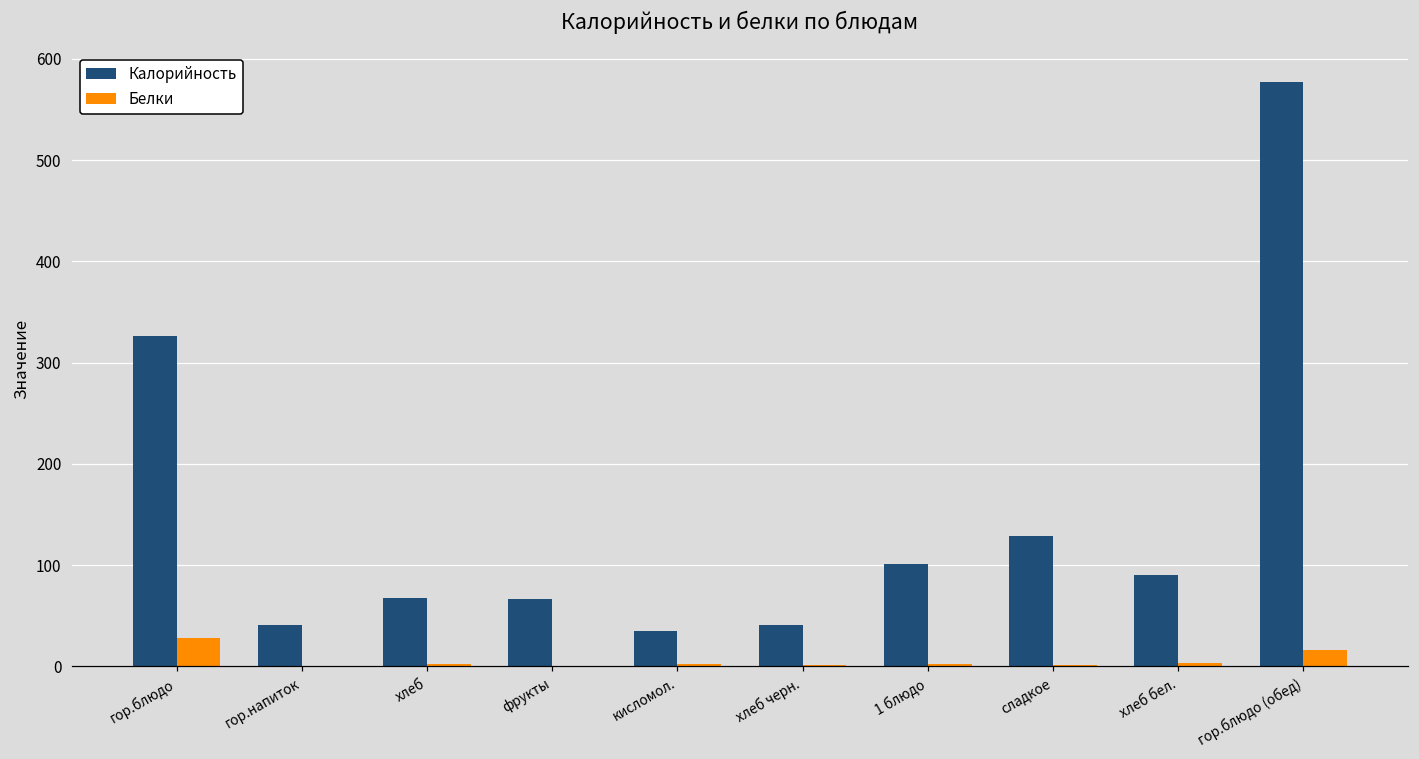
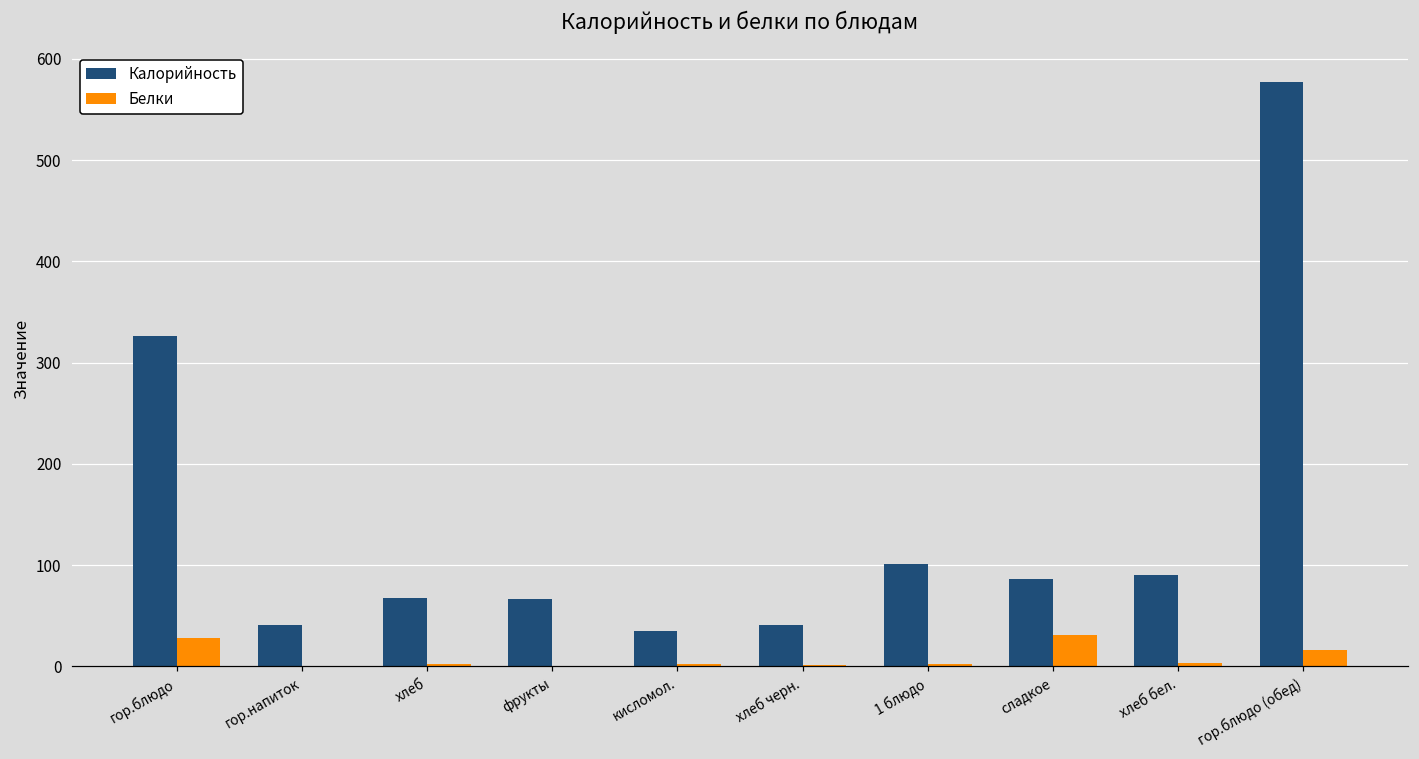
Калорийность, сладкое: 130 -> 90
Белки, сладкое: 0 -> 30
